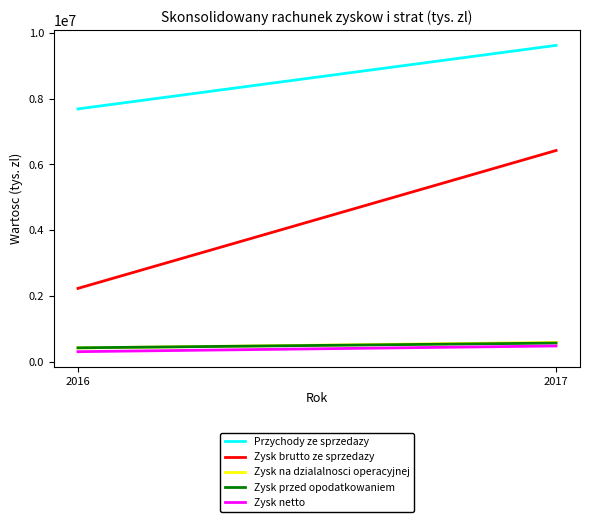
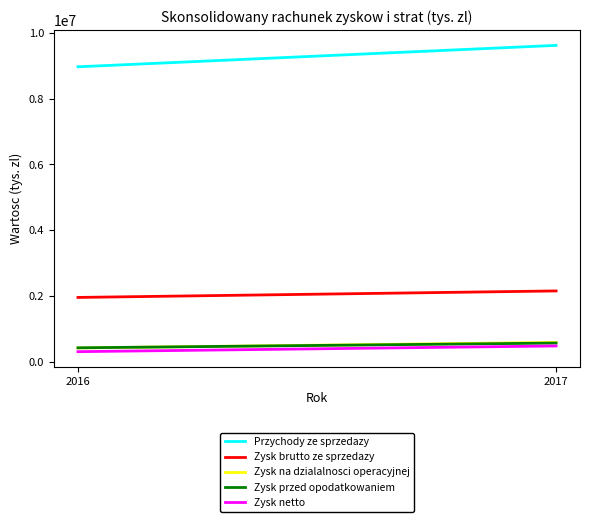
Przychody ze sprzedazy, 2016: 7700000 -> 9000000
Zysk brutto ze sprzedazy, 2016: 2200000 -> 2000000
Zysk brutto ze sprzedazy, 2017: 6400000 -> 2200000
